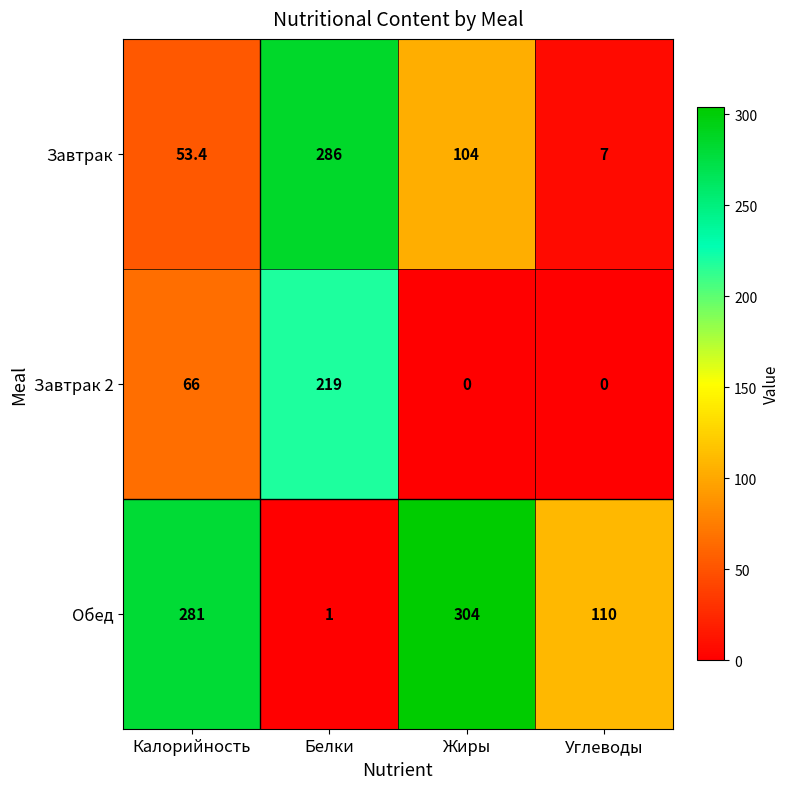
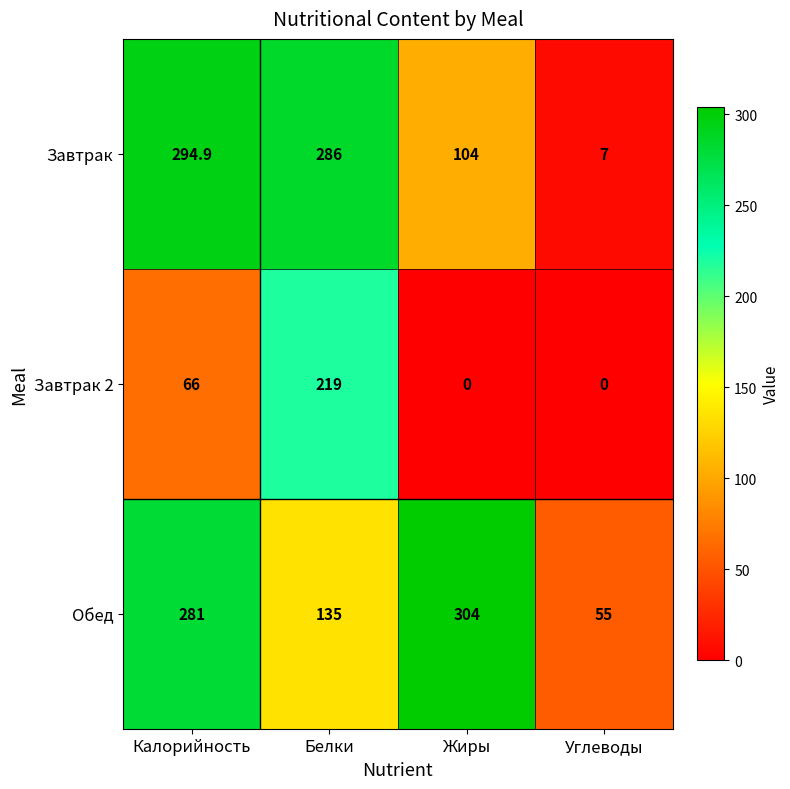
Завтрак, Калорийность: 53.4 -> 294.9
Обед, Белки: 1 -> 135
Обед, Углеводы: 110 -> 55
